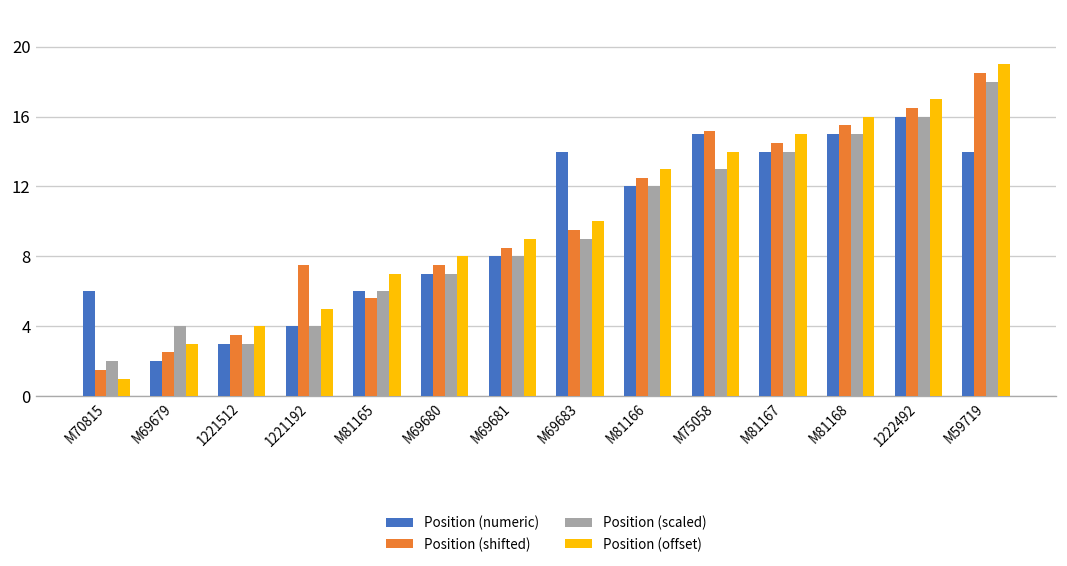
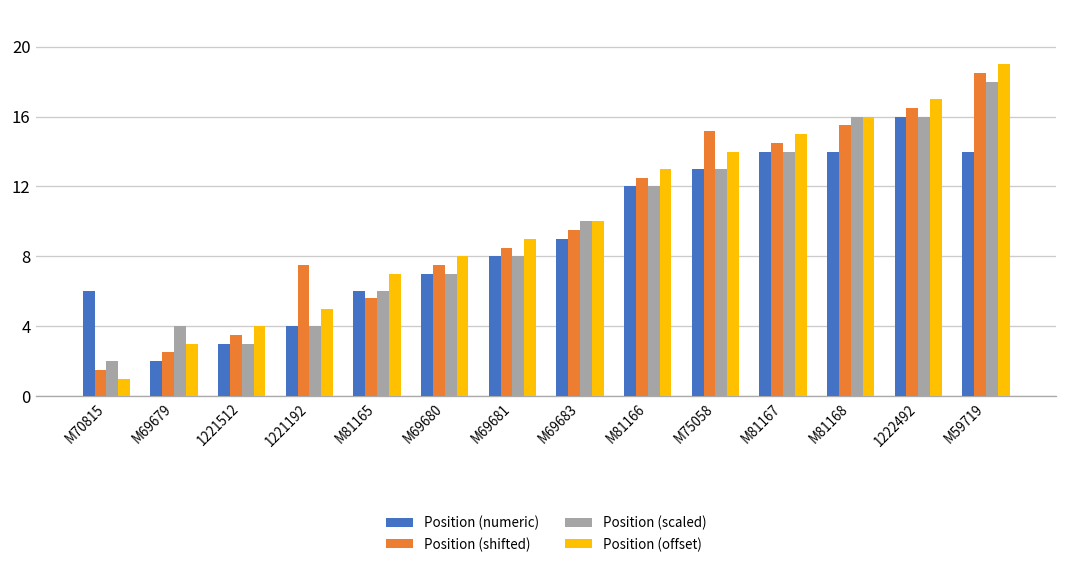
Position (numeric), M69683: 14 -> 9
Position (scaled), M69683: 9 -> 10
Position (numeric), M75058: 15 -> 13
Position (numeric), M81168: 15 -> 14
Position (scaled), M81168: 15 -> 16
